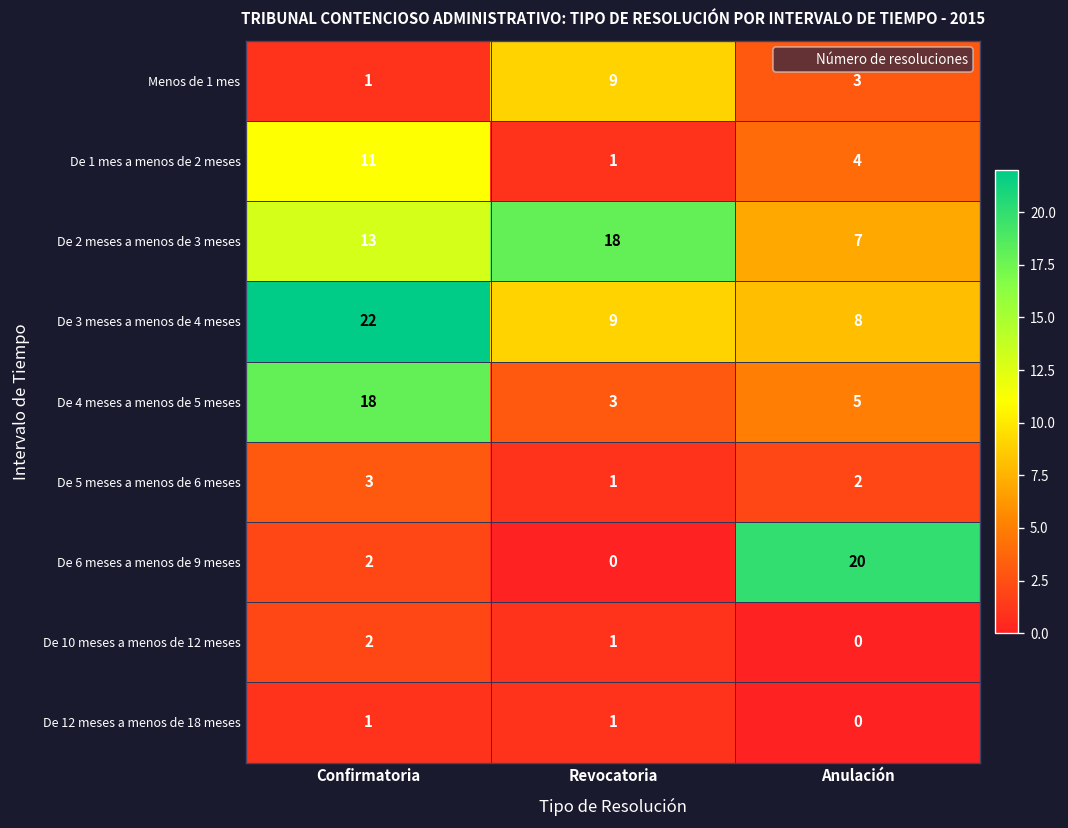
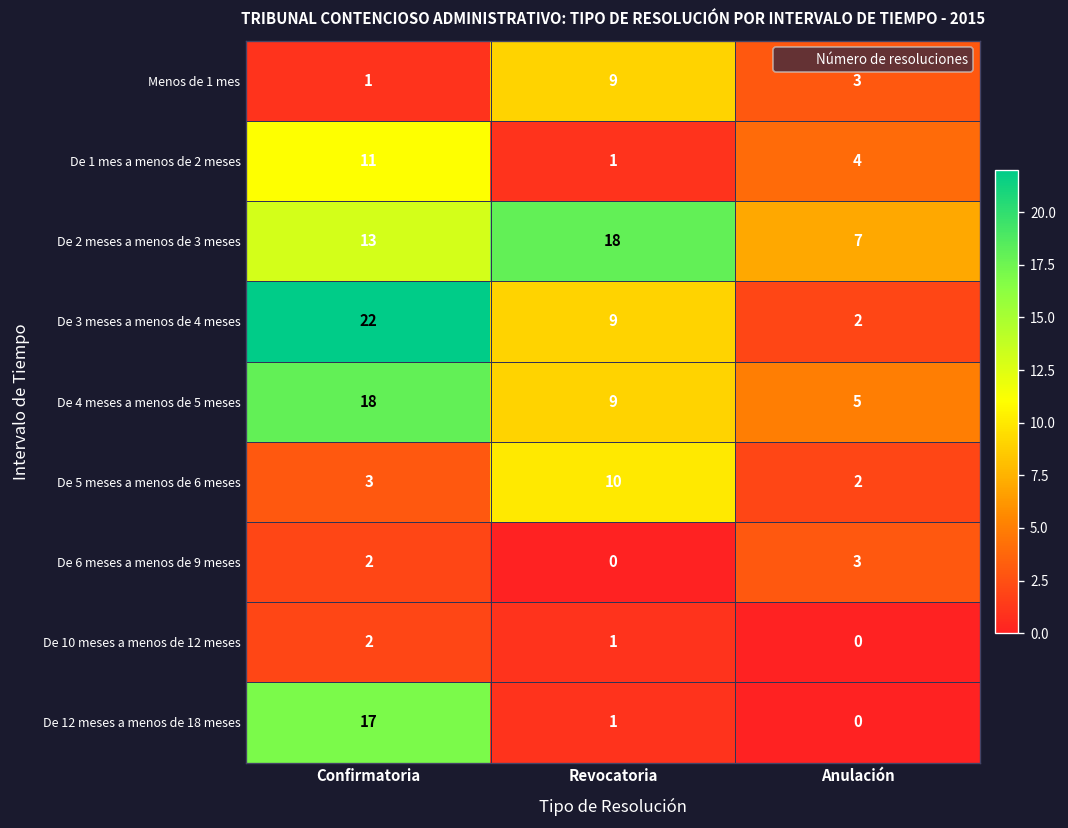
De 3 meses a menos de 4 meses, Anulación: 8 -> 2
De 4 meses a menos de 5 meses, Revocatoria: 3 -> 9
De 5 meses a menos de 6 meses, Revocatoria: 1 -> 10
De 6 meses a menos de 9 meses, Anulación: 20 -> 3
De 12 meses a menos de 18 meses, Confirmatoria: 1 -> 17
